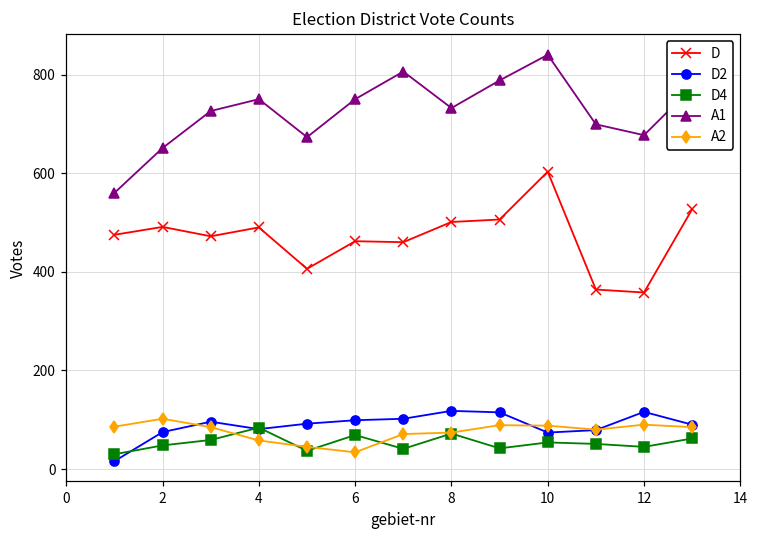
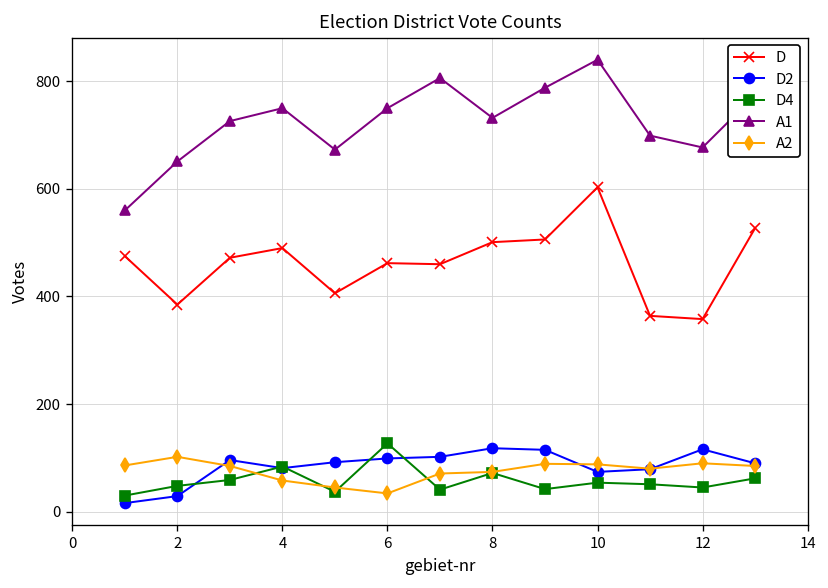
D, 2: 490 -> 390
D2, 2: 80 -> 30
D4, 6: 70 -> 130
